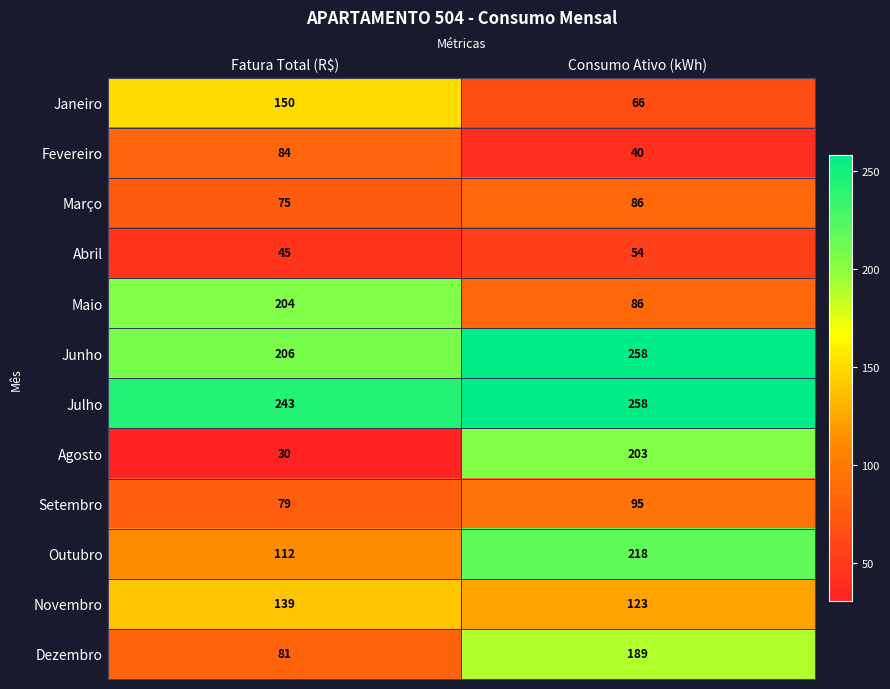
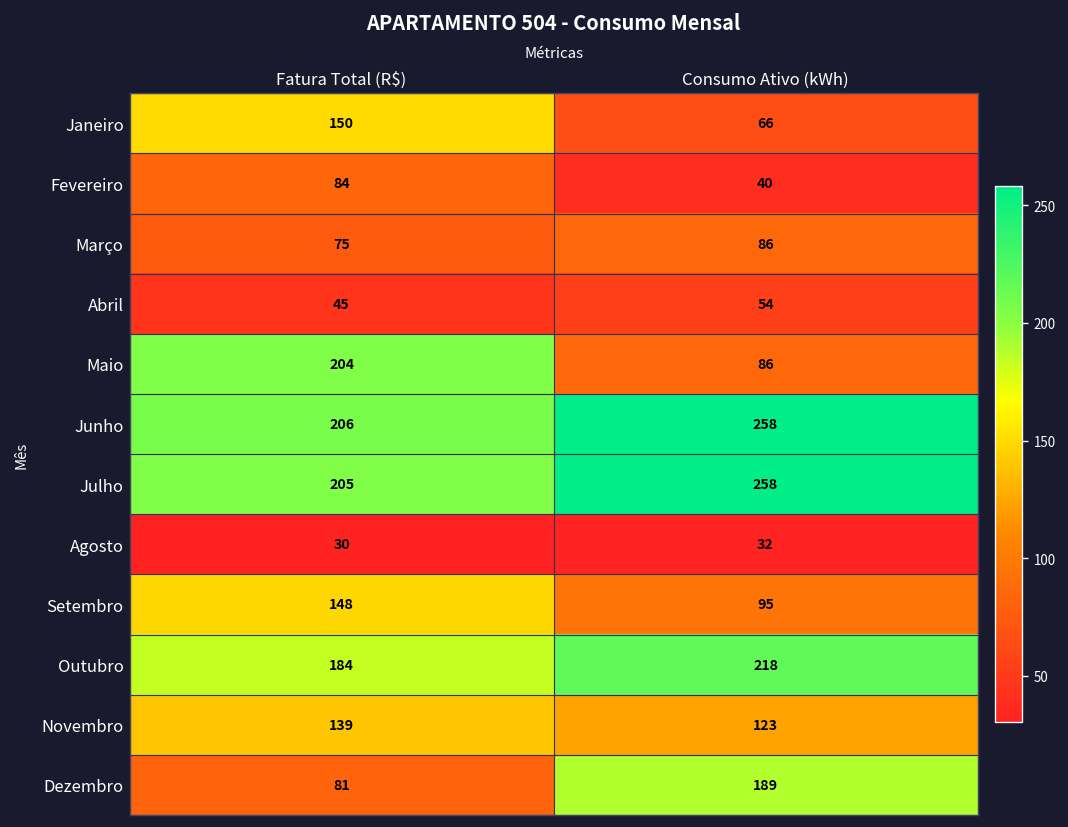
Julho, Fatura Total (R$): 243 -> 205
Agosto, Consumo Ativo (kWh): 203 -> 32
Setembro, Fatura Total (R$): 79 -> 148
Outubro, Fatura Total (R$): 112 -> 184
